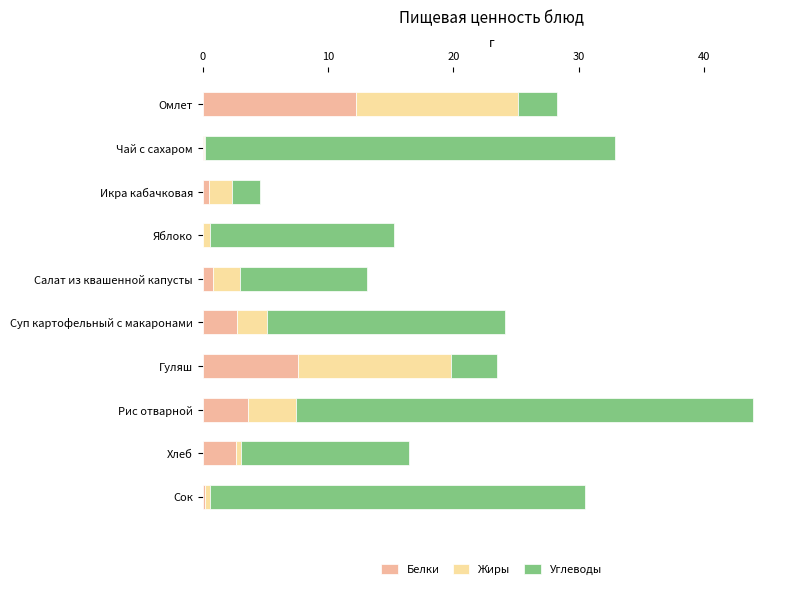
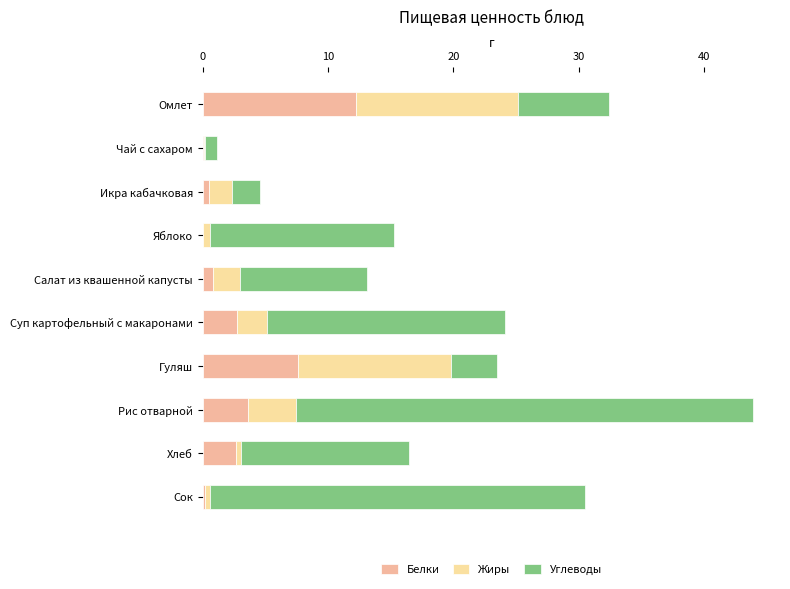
Углеводы, Омлет: 3.1 -> 7.3
Углеводы, Чай с сахаром: 32.7 -> 1.0
